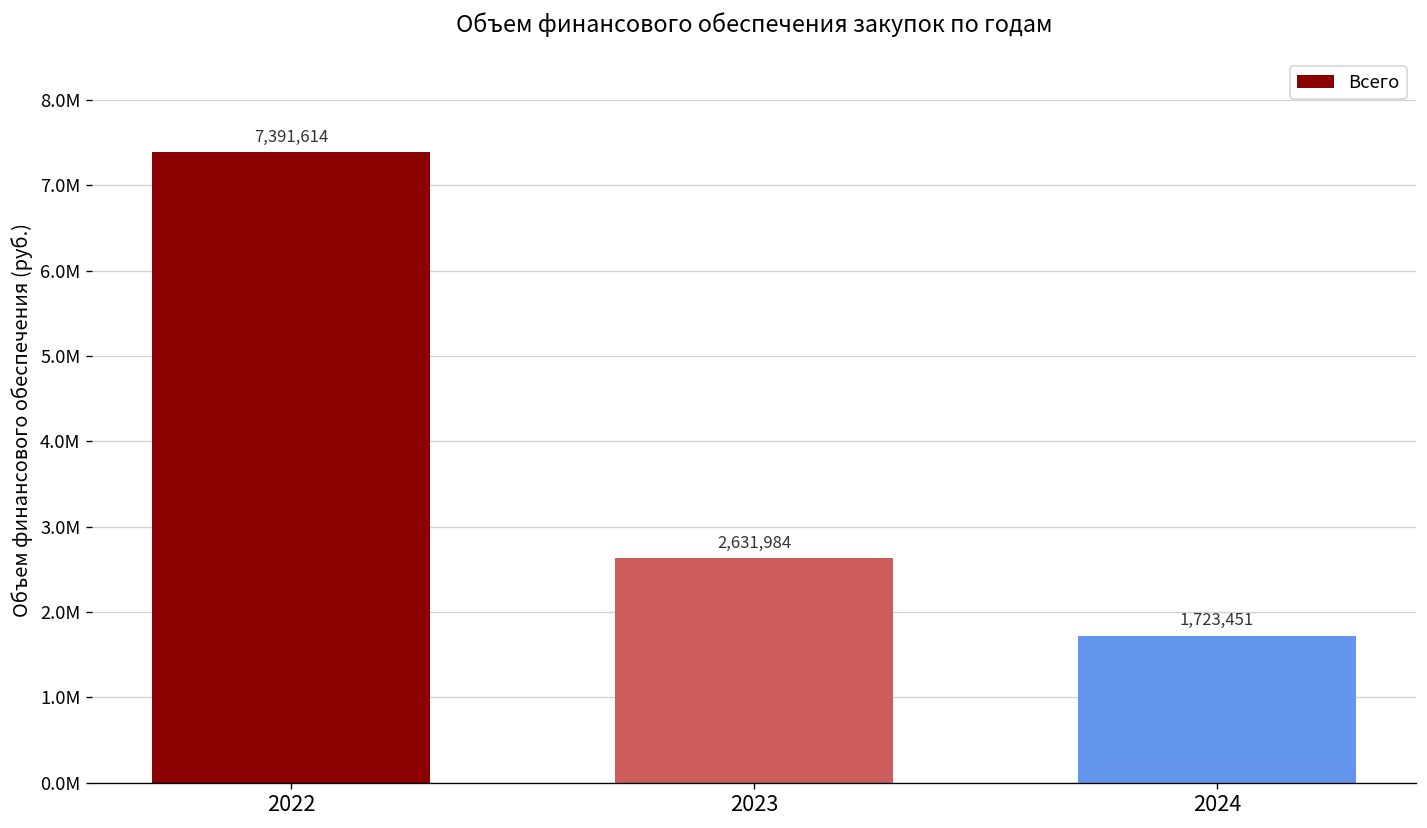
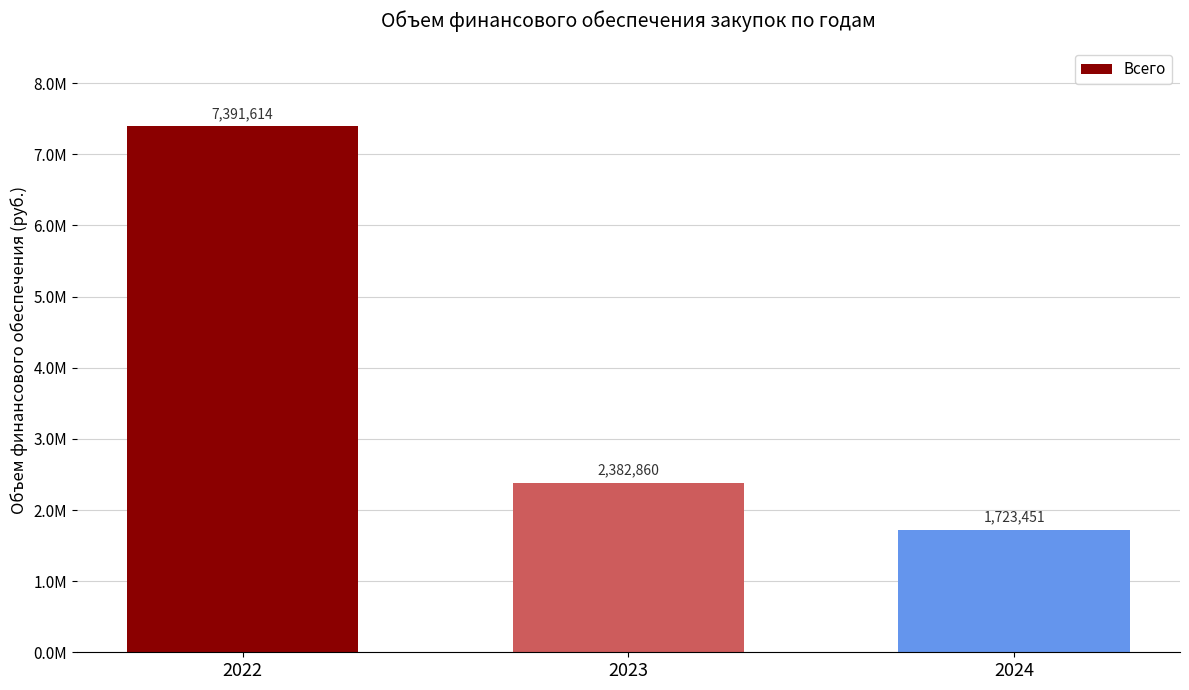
2023: 2,631,984 -> 2,382,860
